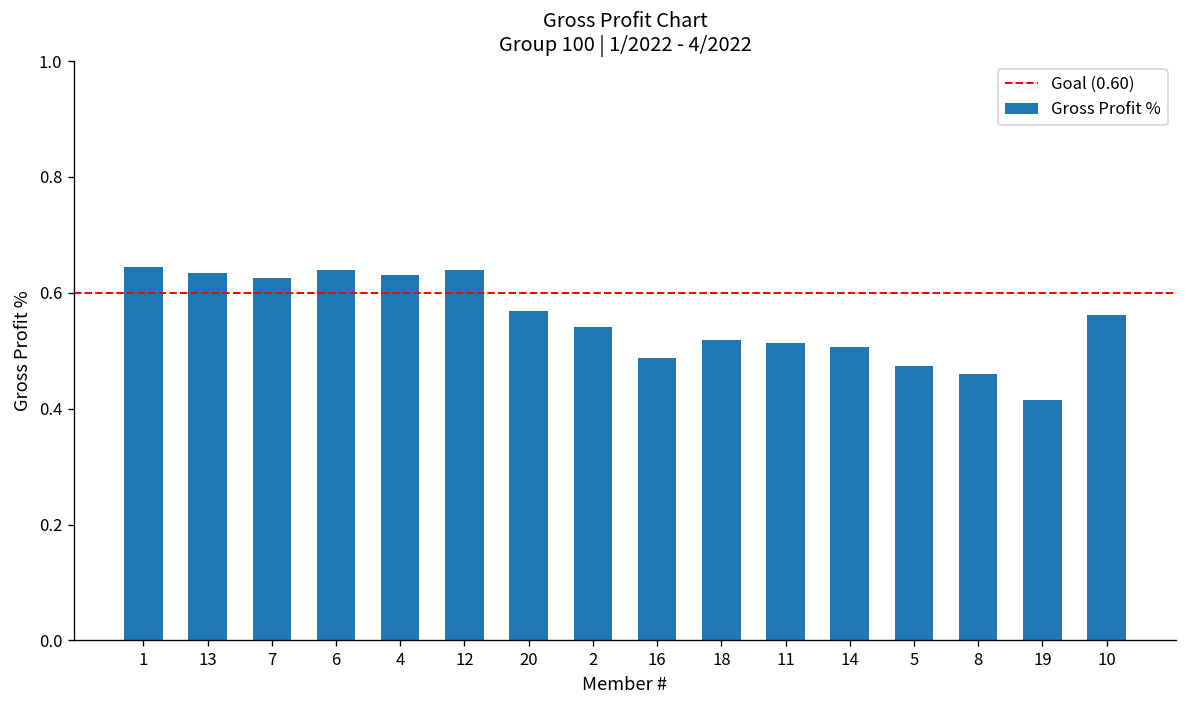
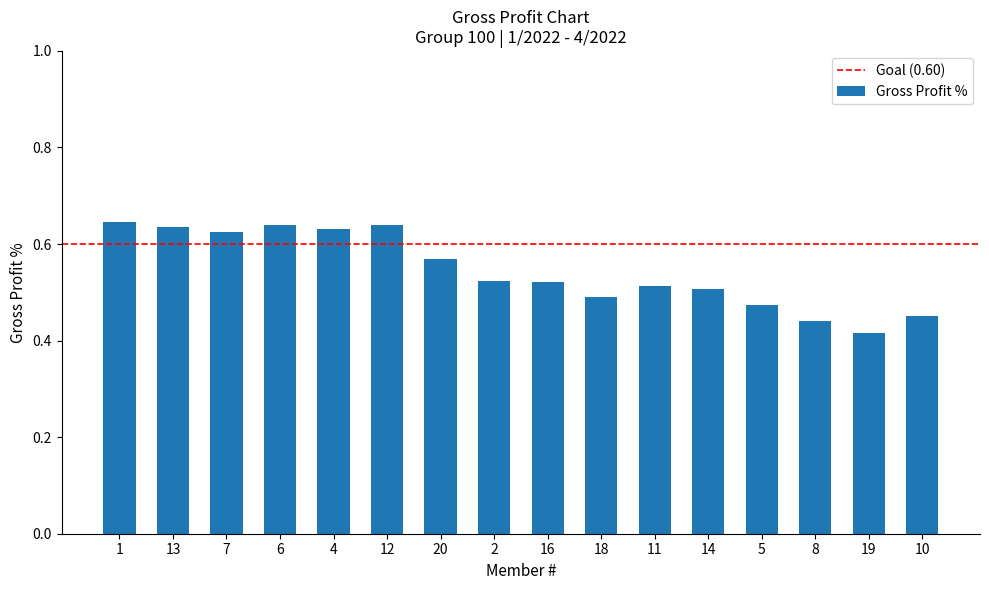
2: 0.54 -> 0.52
16: 0.49 -> 0.52
18: 0.52 -> 0.49
8: 0.46 -> 0.44
10: 0.56 -> 0.45
